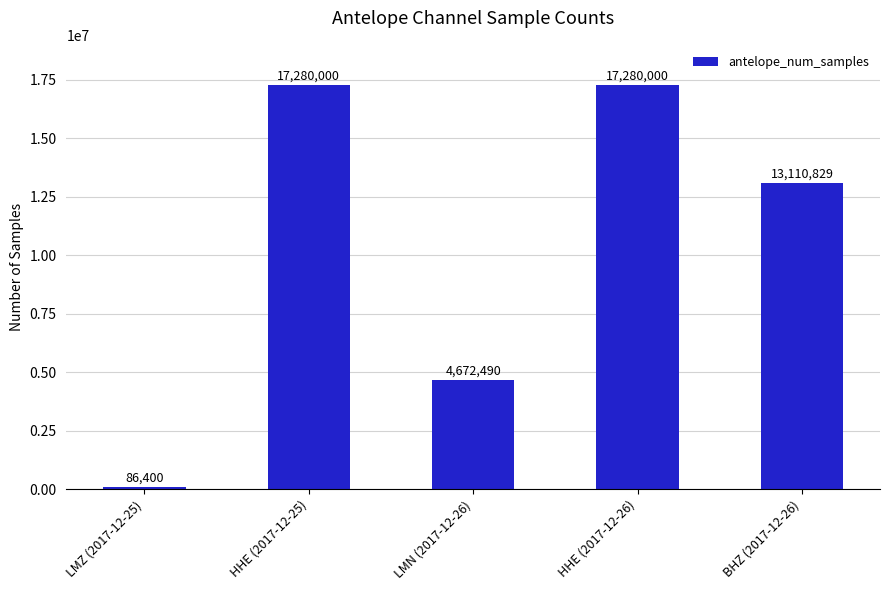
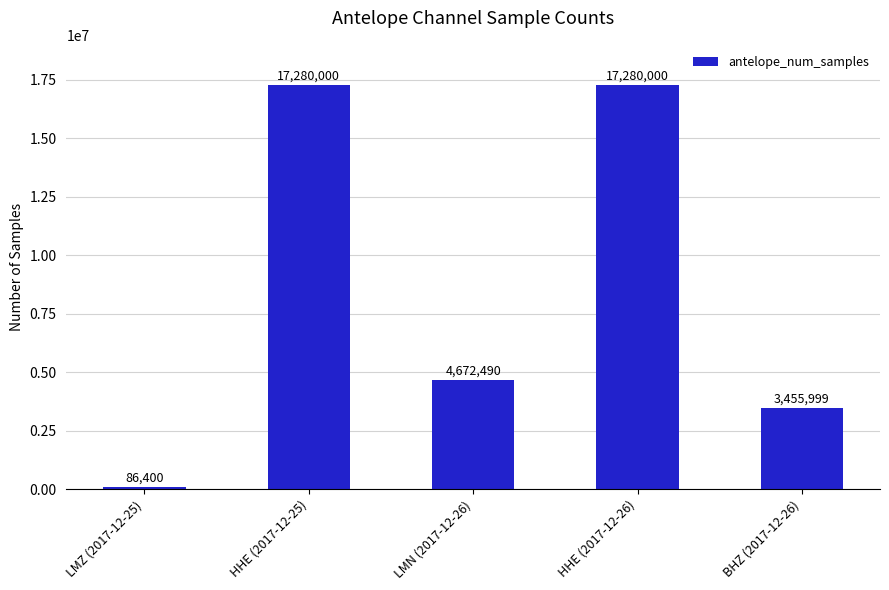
BHZ (2017-12-26): 13,110,829 -> 3,455,999
